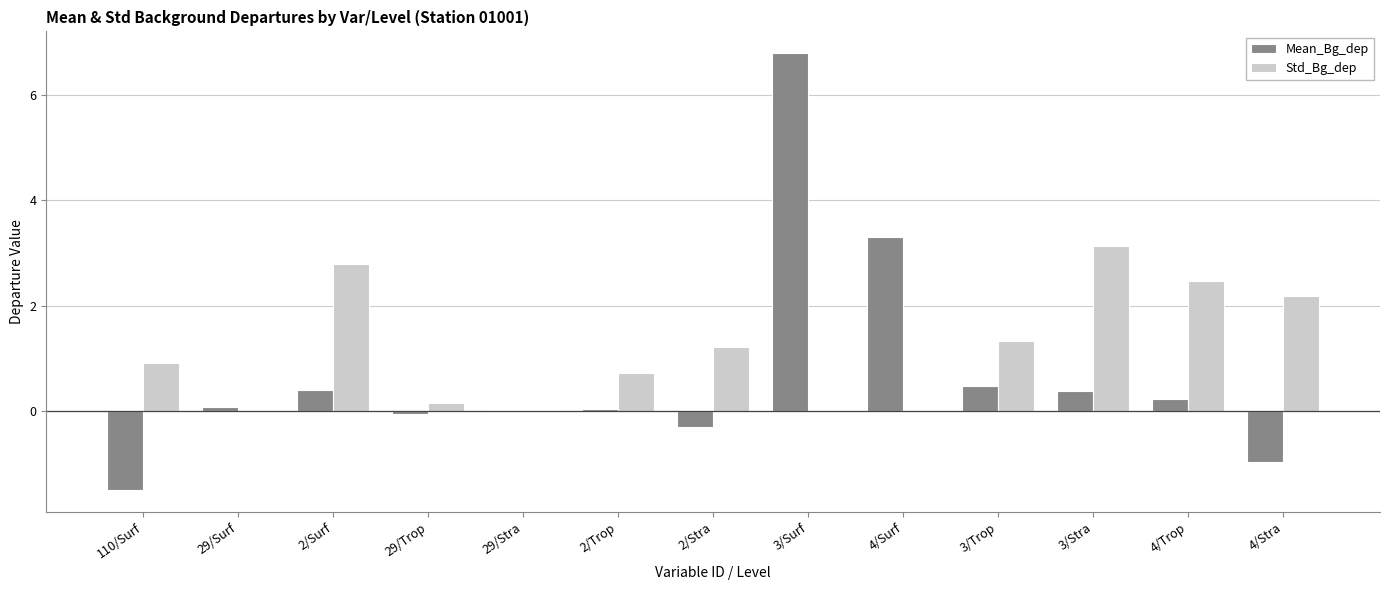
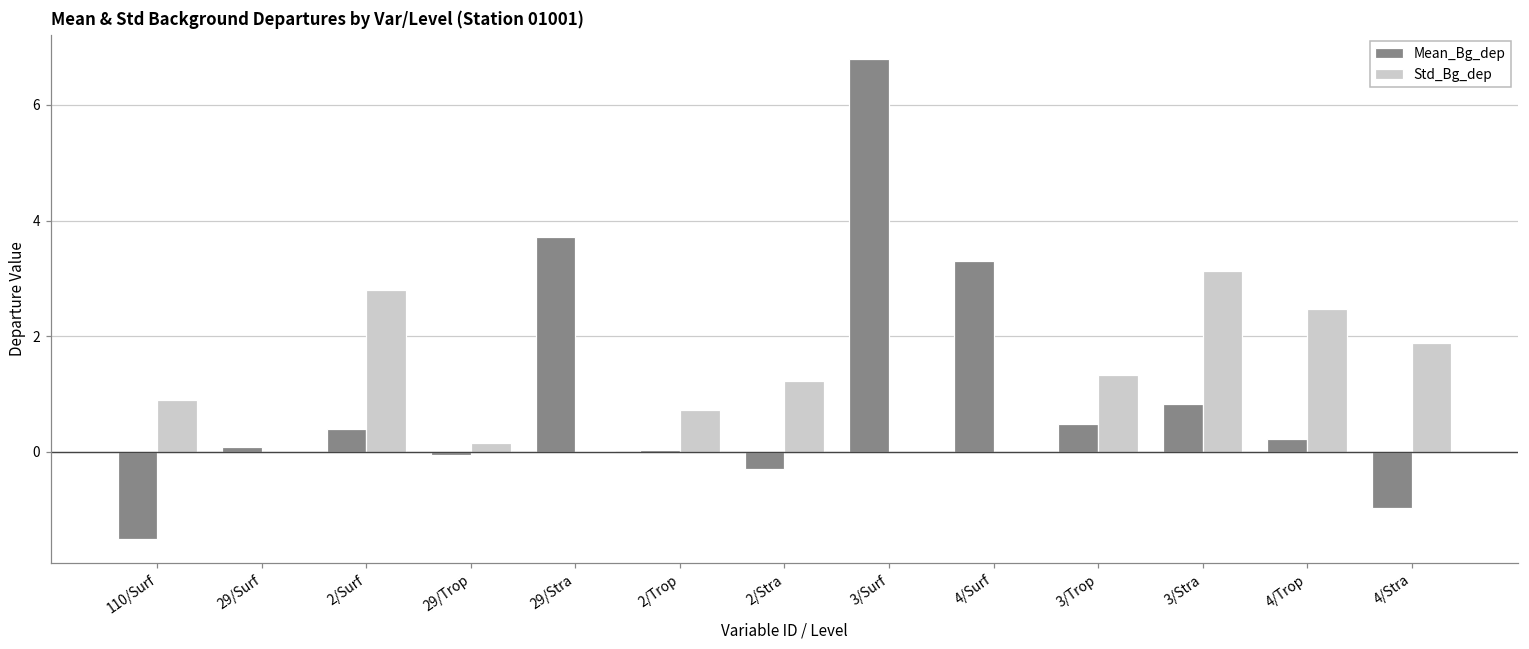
Mean_Bg_dep, 29/Stra: 0.0 -> 3.7
Mean_Bg_dep, 3/Stra: 0.4 -> 0.8
Std_Bg_dep, 4/Stra: 2.2 -> 1.9
